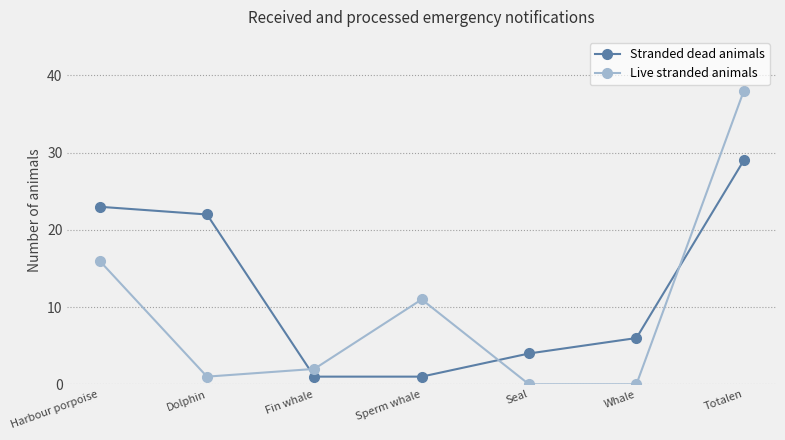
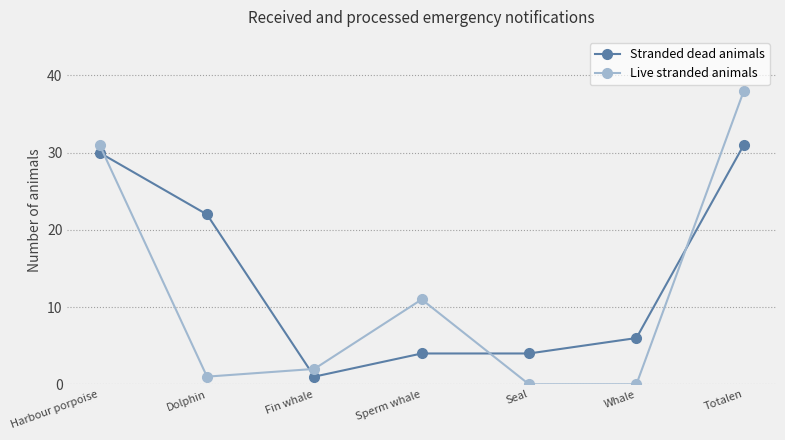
Stranded dead animals, Harbour porpoise: 23 -> 30
Live stranded animals, Harbour porpoise: 16 -> 31
Stranded dead animals, Sperm whale: 1 -> 4
Stranded dead animals, Totalen: 29 -> 31
